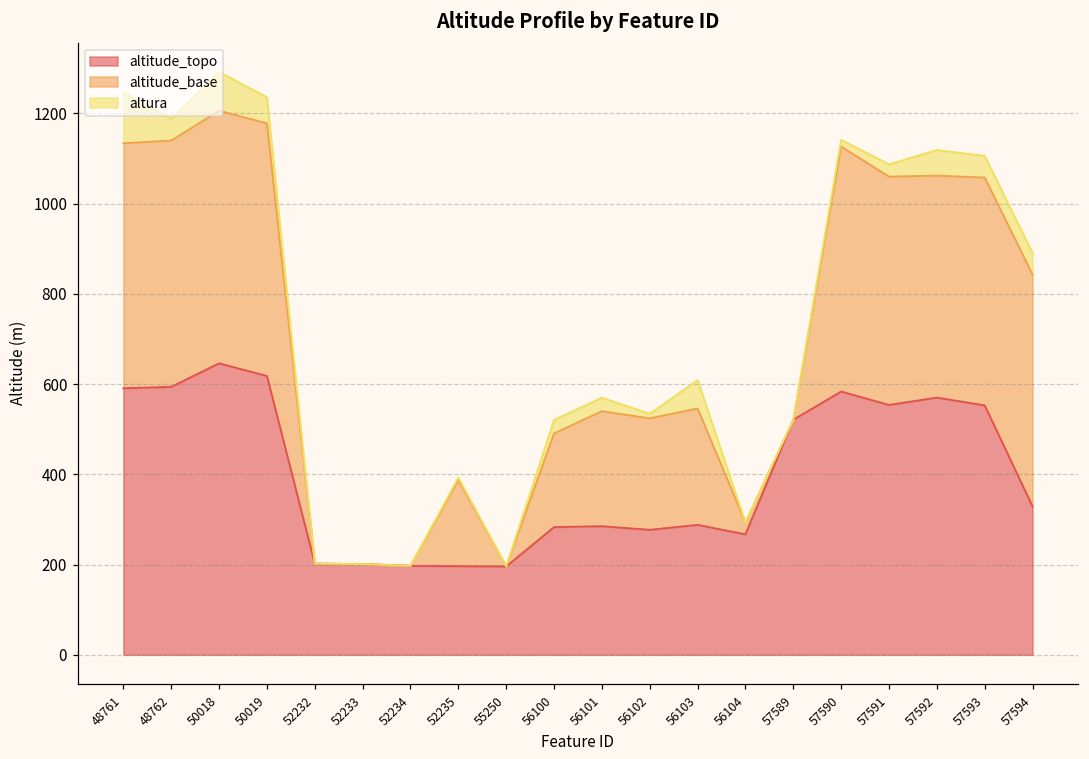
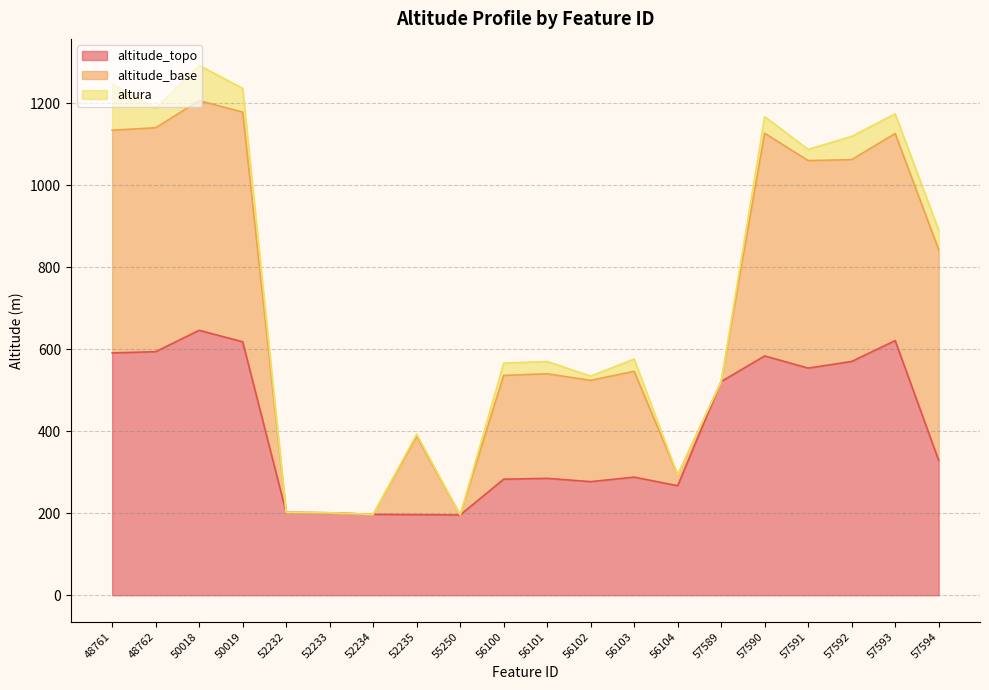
altitude_base, 56100: 210 -> 250
altura, 56103: 60 -> 30
altura, 57590: 20 -> 40
altitude_topo, 57593: 550 -> 620
